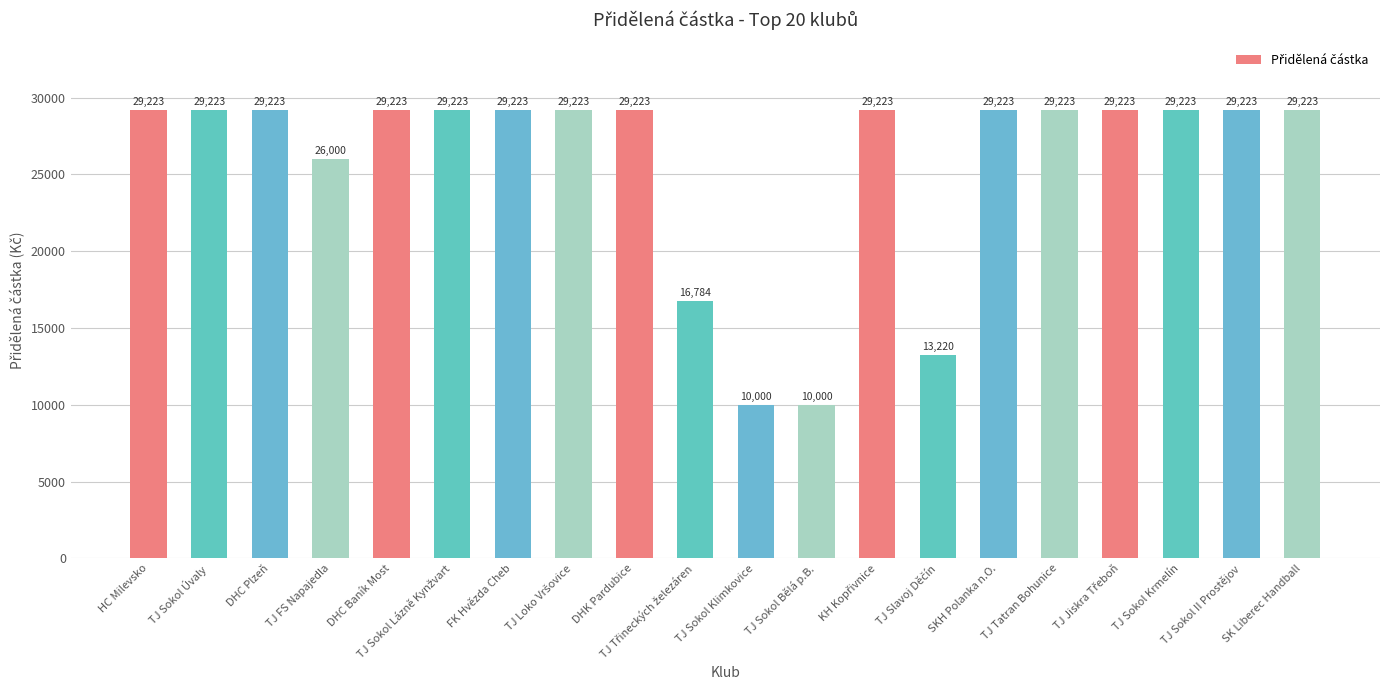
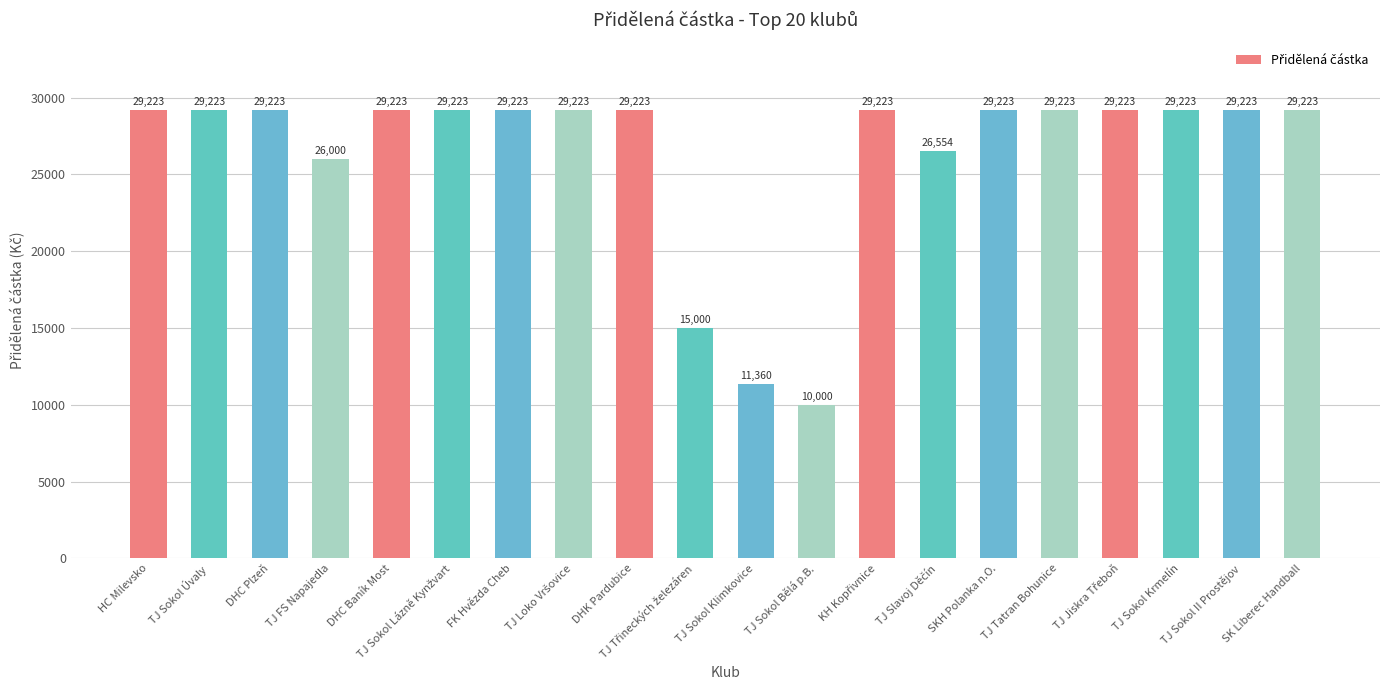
TJ Třineckých železáren: 16,784 -> 15,000
TJ Sokol Klimkovice: 10,000 -> 11,360
TJ Slavoj Děčín: 13,220 -> 26,554
